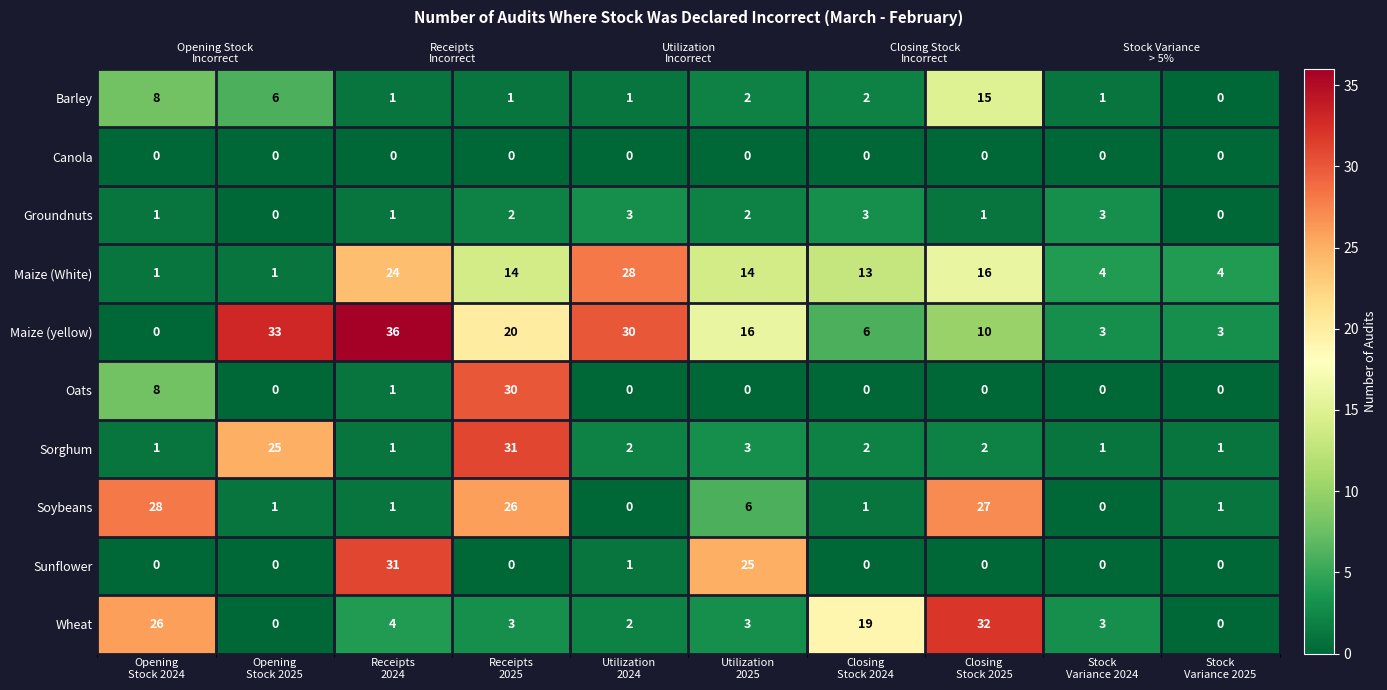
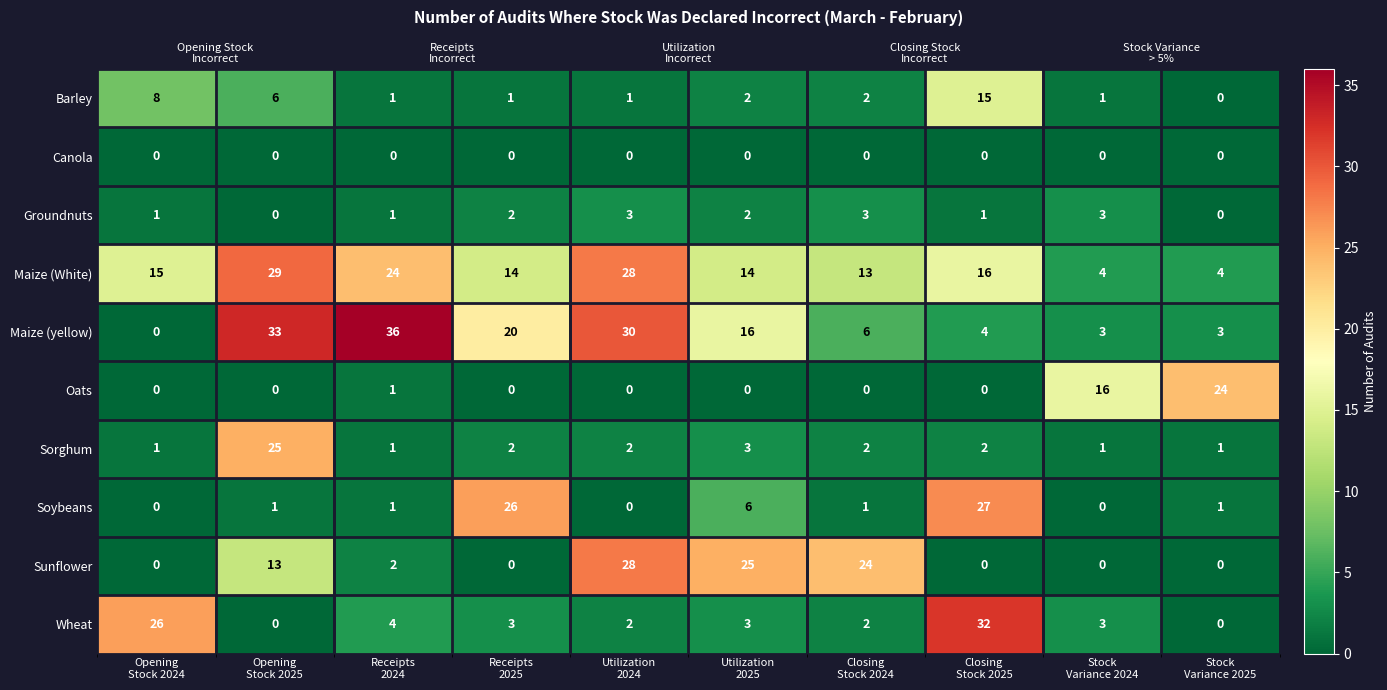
Maize (White), Opening Stock 2024: 1 -> 15
Maize (White), Opening Stock 2025: 1 -> 29
Maize (yellow), Closing Stock 2025: 10 -> 4
Oats, Opening Stock 2024: 8 -> 0
Oats, Receipts 2025: 30 -> 0
Oats, Stock Variance 2024: 0 -> 16
Oats, Stock Variance 2025: 0 -> 24
Sorghum, Receipts 2025: 31 -> 2
Soybeans, Opening Stock 2024: 28 -> 0
Sunflower, Opening Stock 2025: 0 -> 13
Sunflower, Receipts 2024: 31 -> 2
Sunflower, Utilization 2024: 1 -> 28
Sunflower, Closing Stock 2024: 0 -> 24
Wheat, Closing Stock 2024: 19 -> 2
